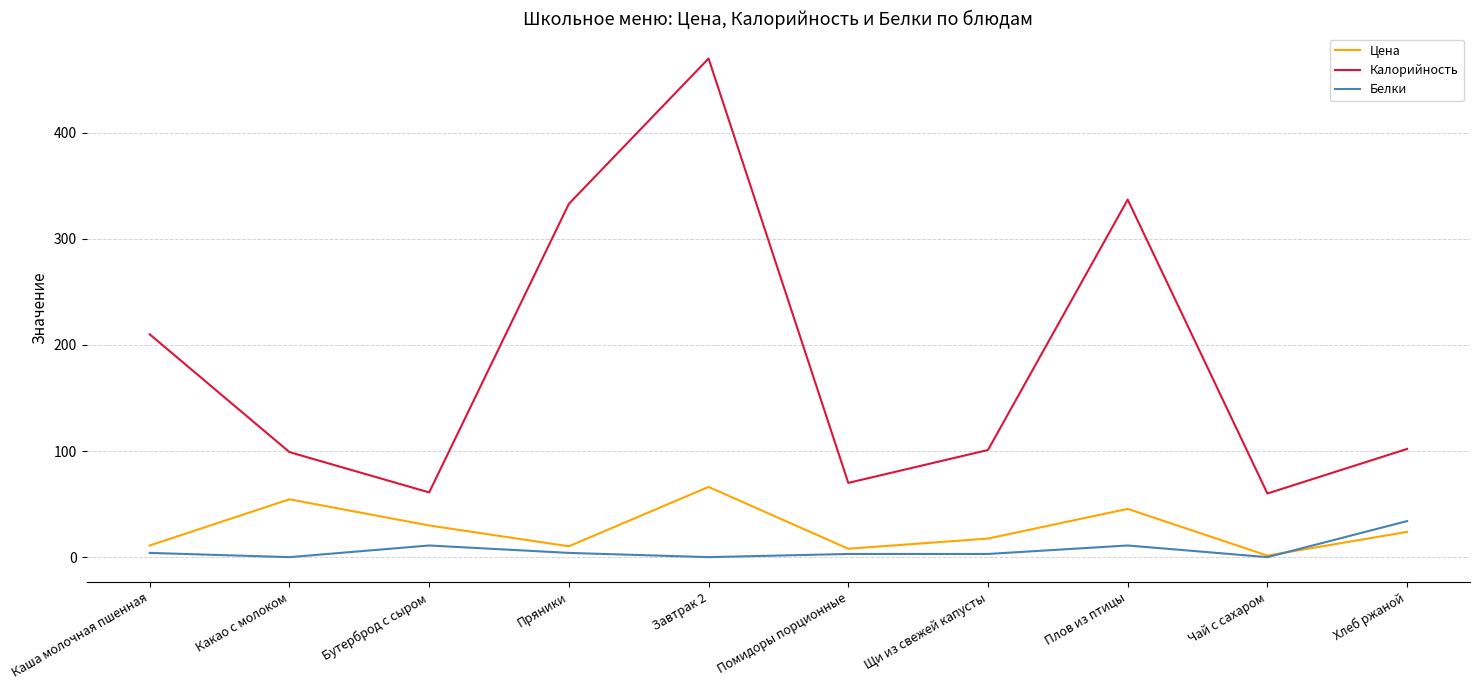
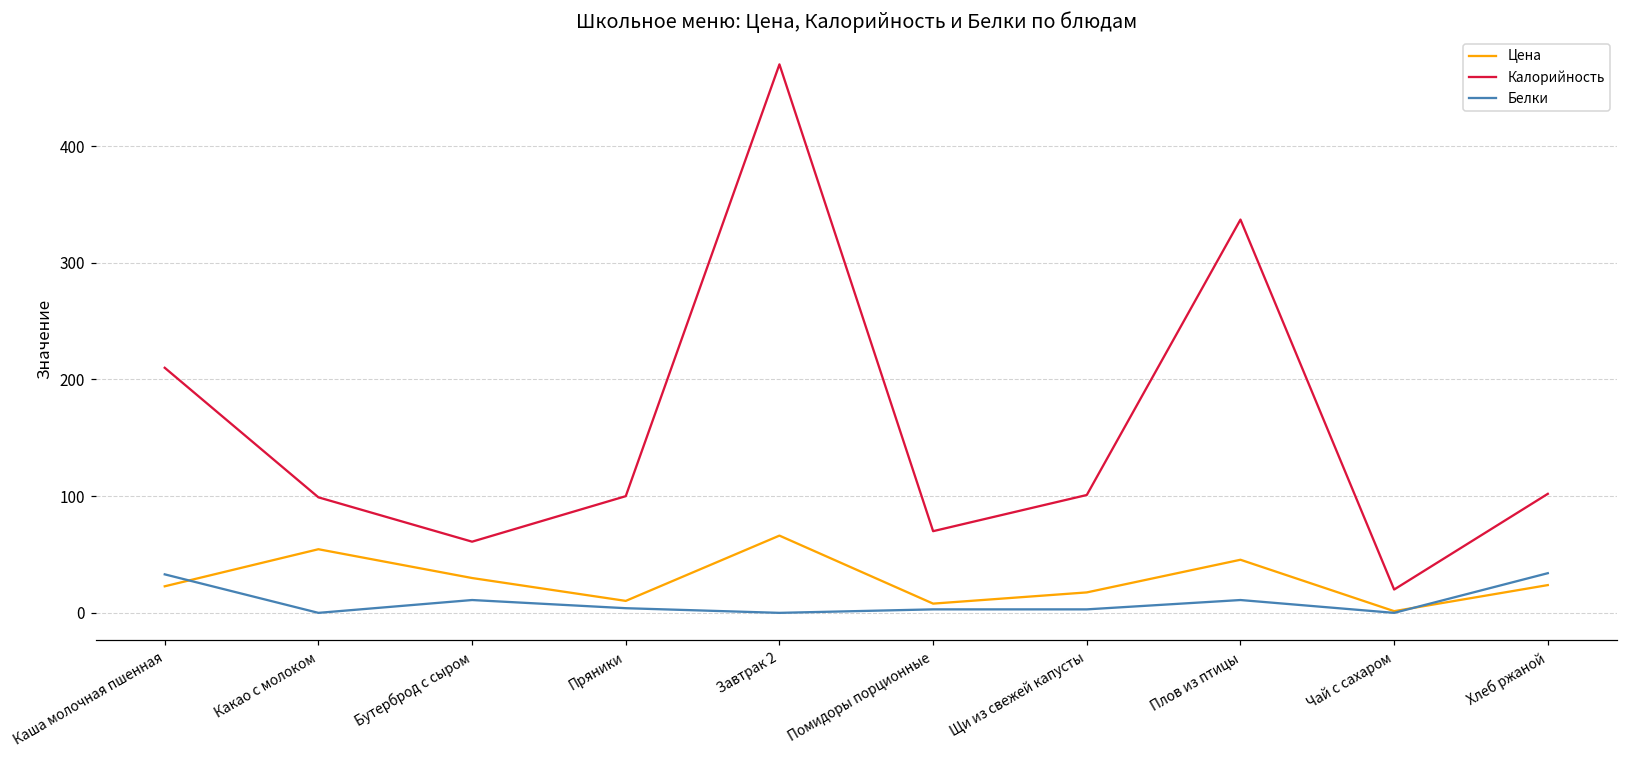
Цена, Каша молочная пшенная: 11 -> 23
Белки, Каша молочная пшенная: 4 -> 33
Калорийность, Пряники: 333 -> 100
Калорийность, Чай с сахаром: 60 -> 20
